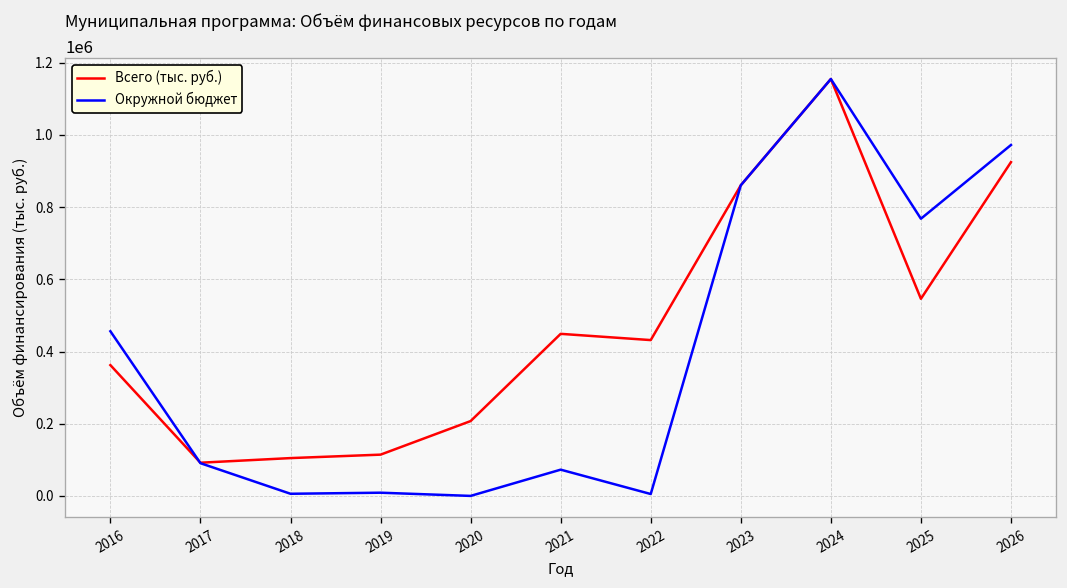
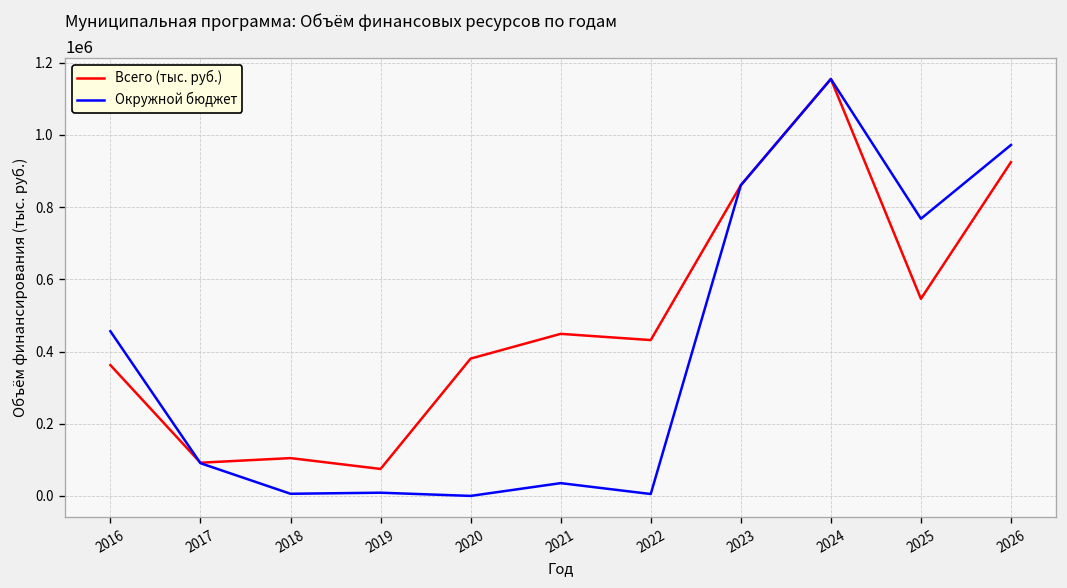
Всего (тыс. руб.), 2019: 110000 -> 70000
Всего (тыс. руб.), 2020: 210000 -> 380000
Окружной бюджет, 2021: 70000 -> 40000
